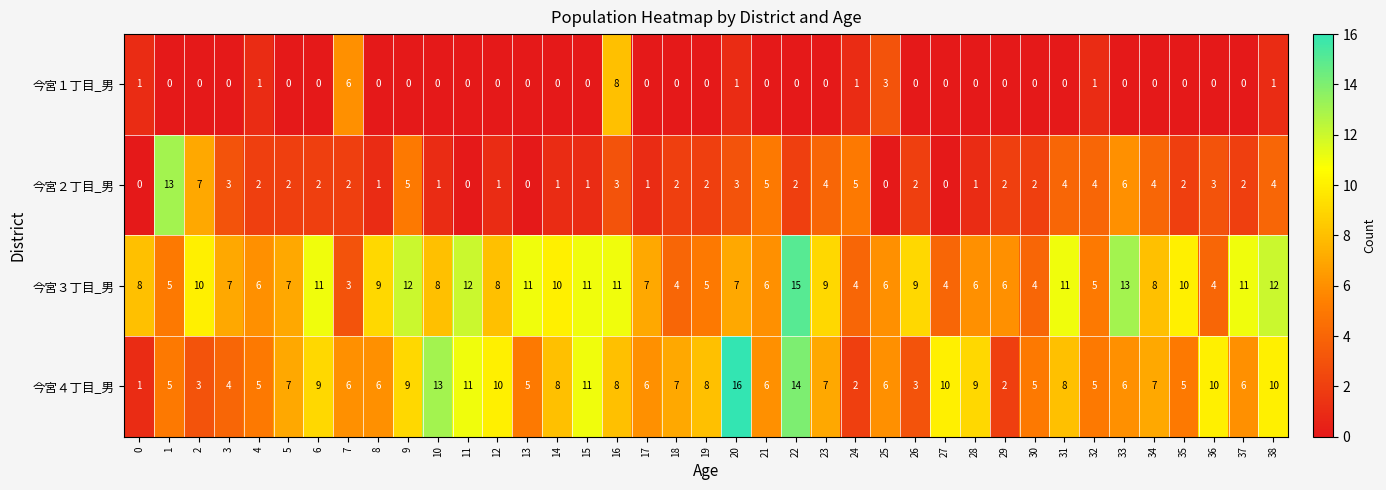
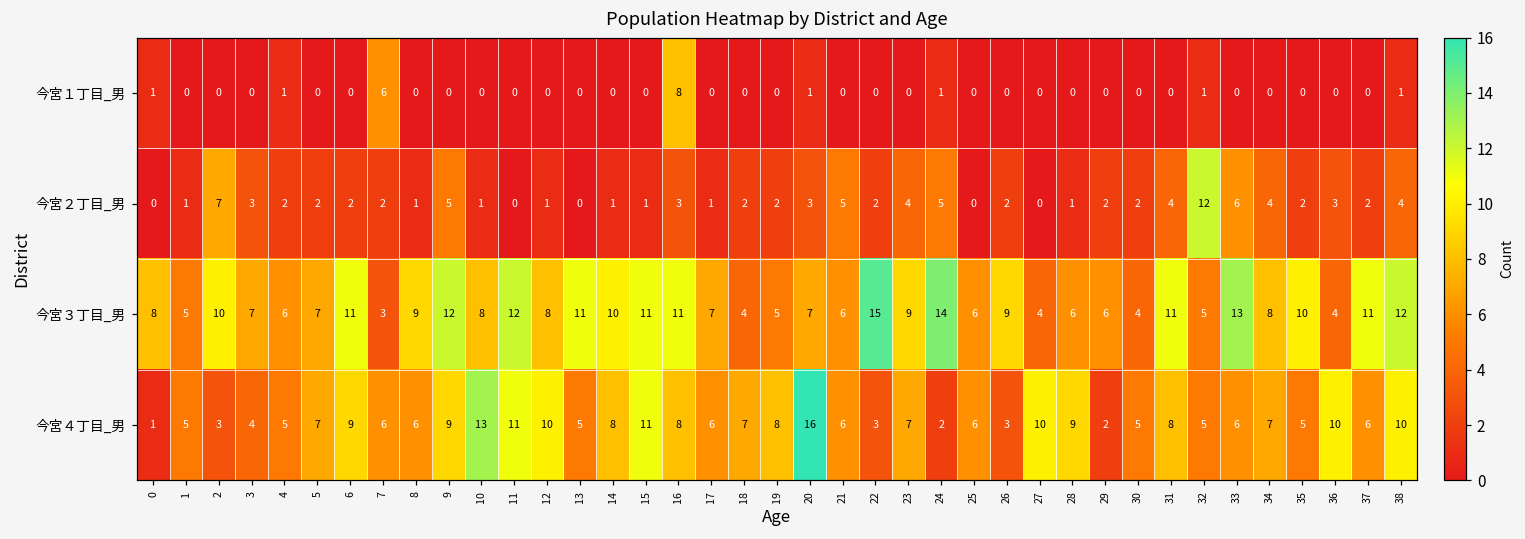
今宮１丁目_男, 25: 3 -> 0
今宮２丁目_男, 1: 13 -> 1
今宮２丁目_男, 32: 4 -> 12
今宮３丁目_男, 24: 4 -> 14
今宮４丁目_男, 22: 14 -> 3
